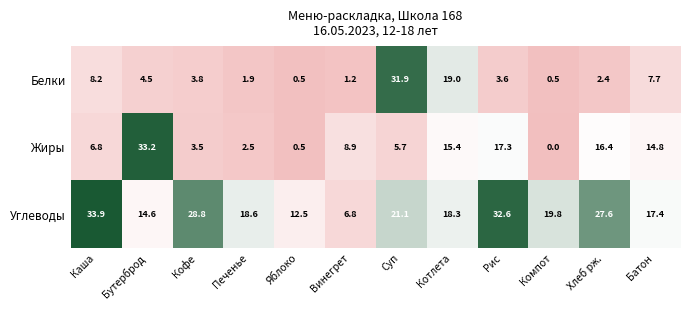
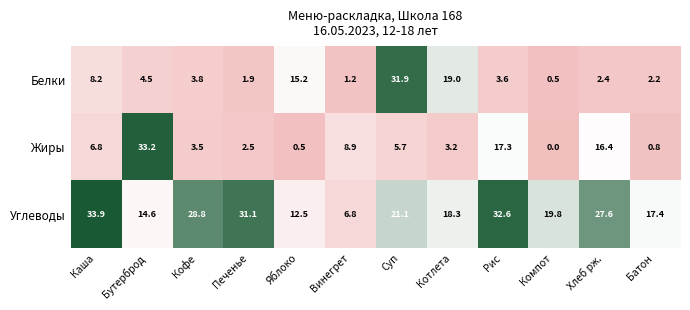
Белки, Яблоко: 0.5 -> 15.2
Белки, Батон: 7.7 -> 2.2
Жиры, Котлета: 15.4 -> 3.2
Жиры, Батон: 14.8 -> 0.8
Углеводы, Печенье: 18.6 -> 31.1
